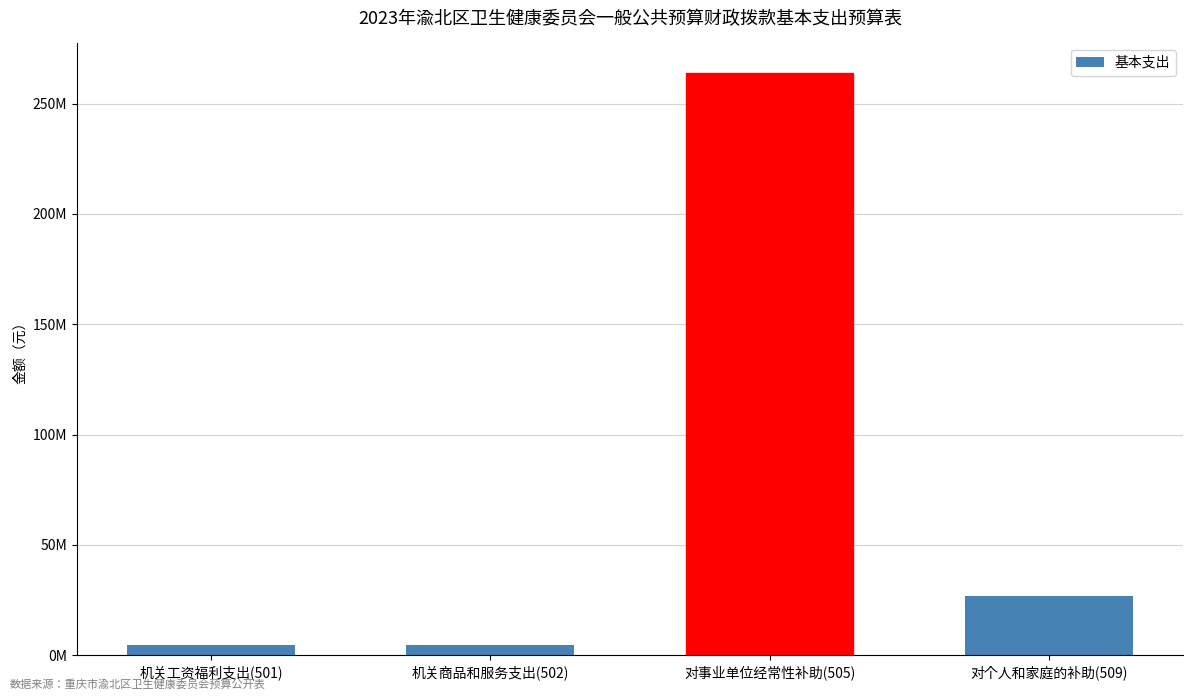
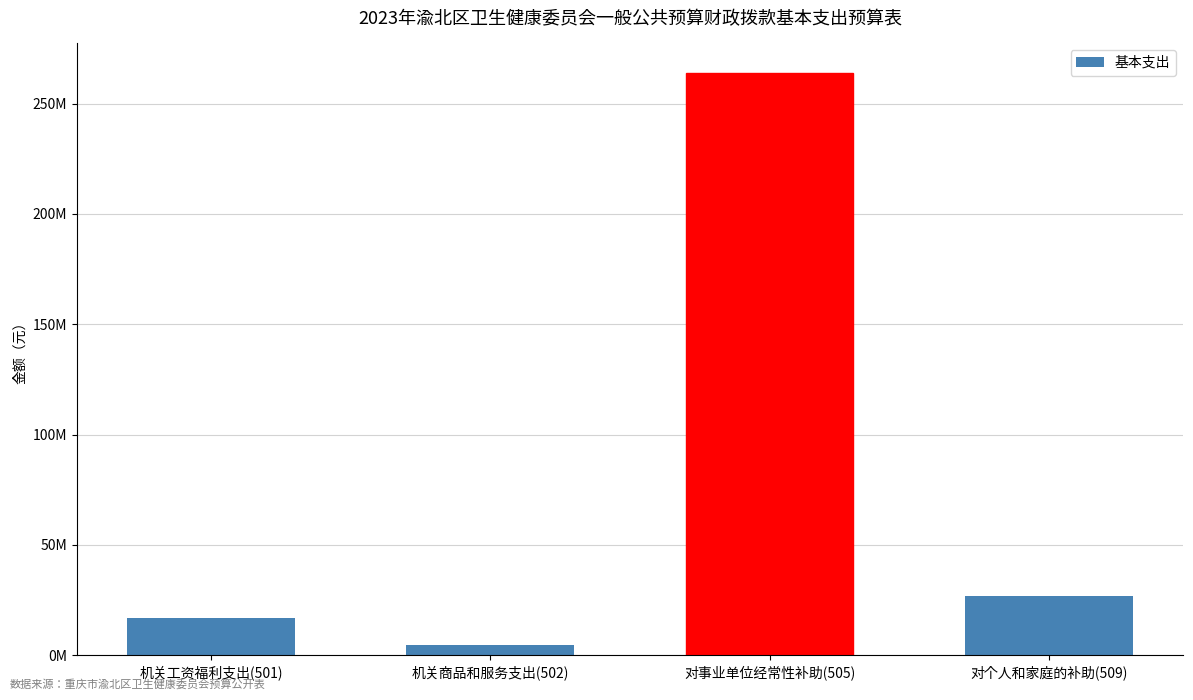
机关工资福利支出(501): 5000000 -> 17000000
